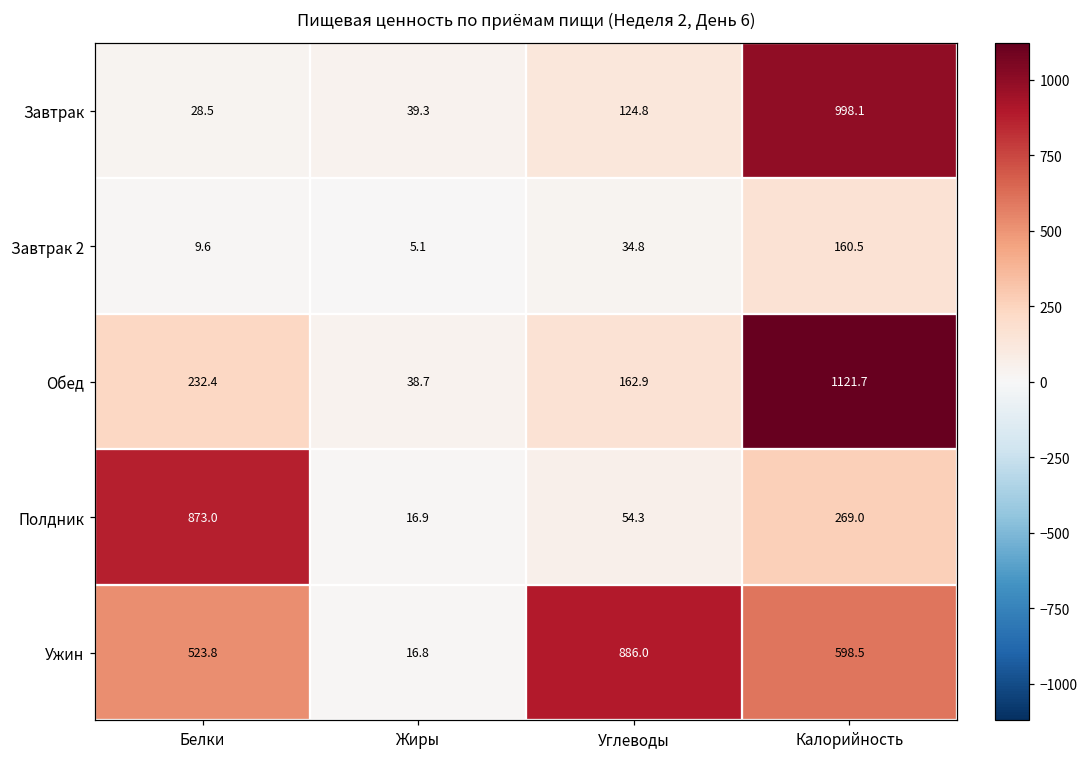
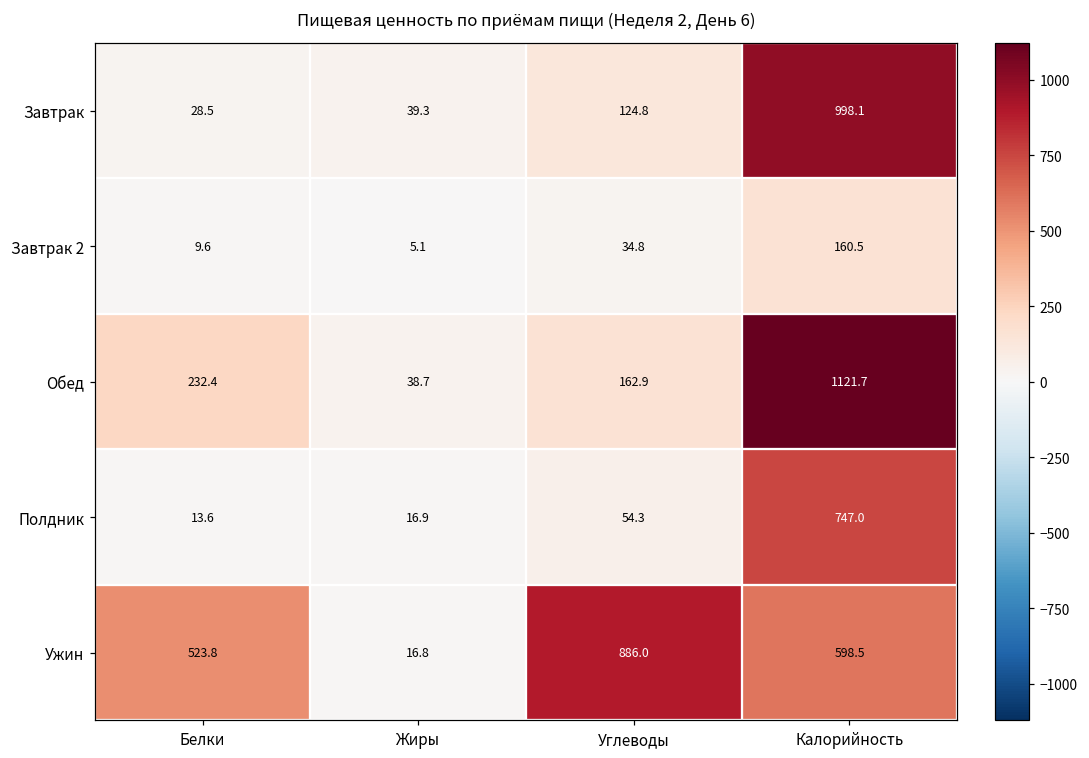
Полдник, Белки: 873.0 -> 13.6
Полдник, Калорийность: 269.0 -> 747.0
